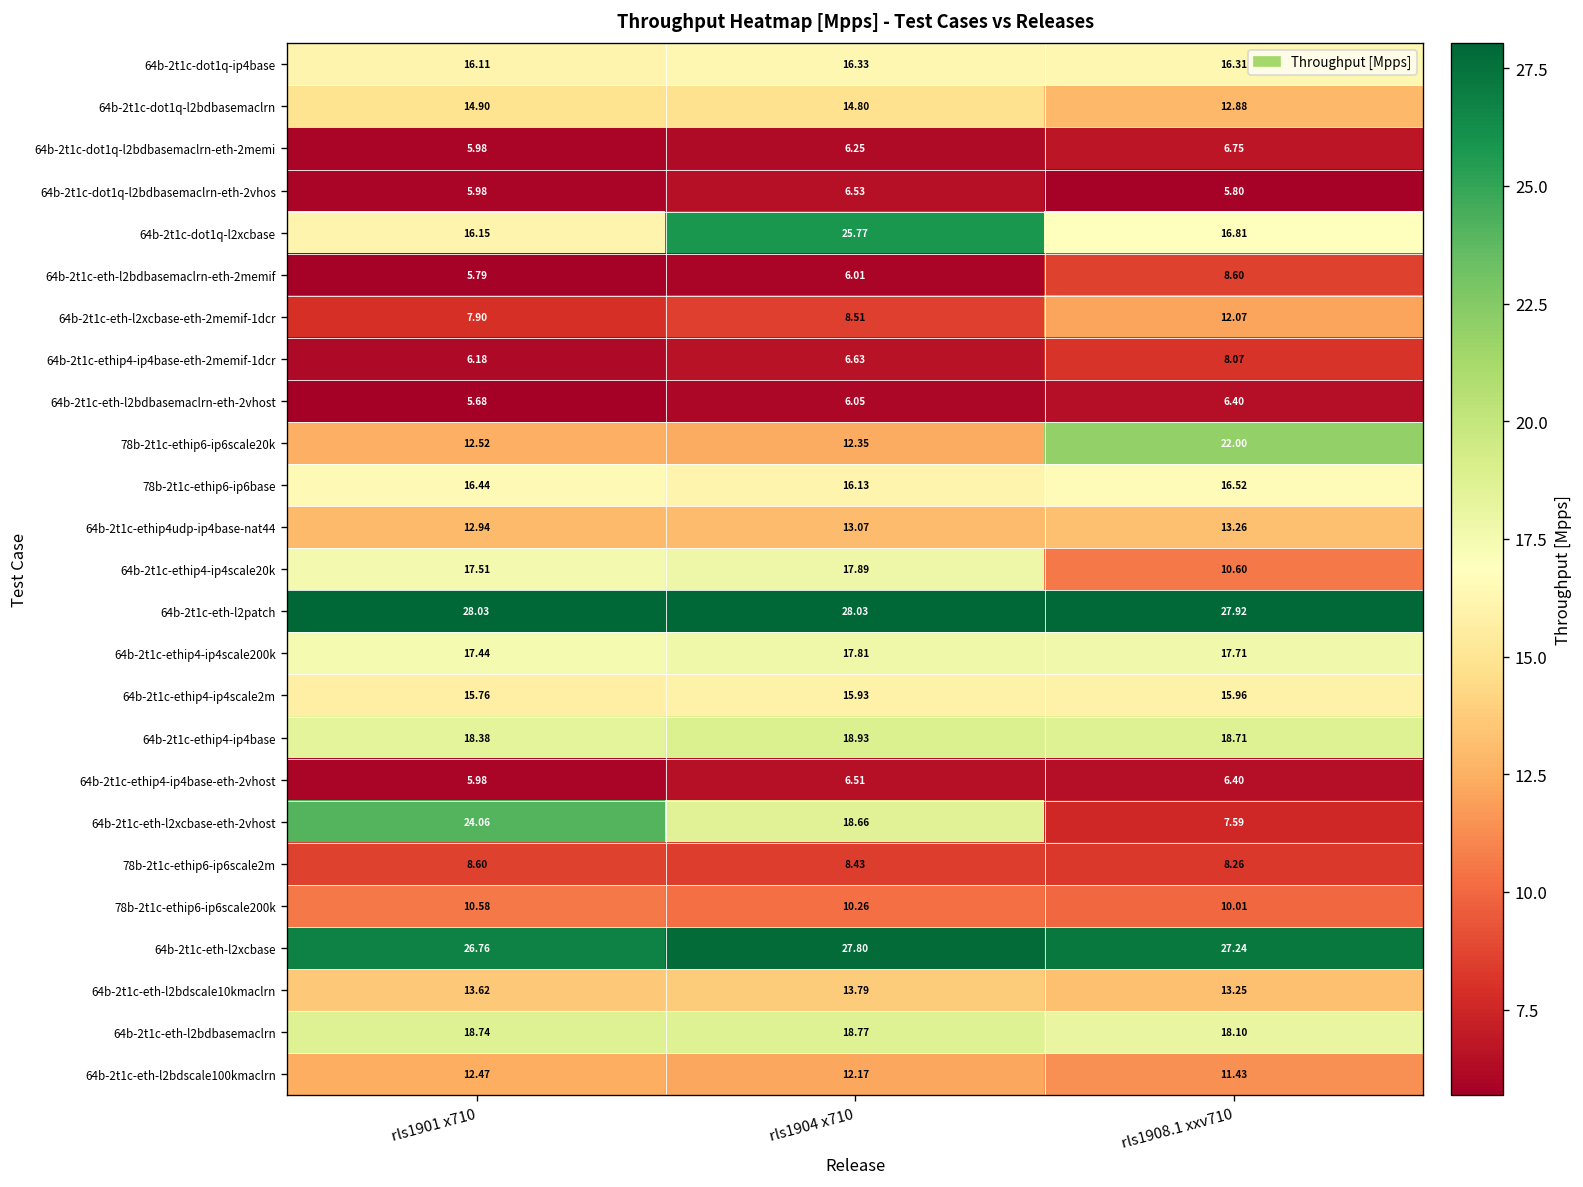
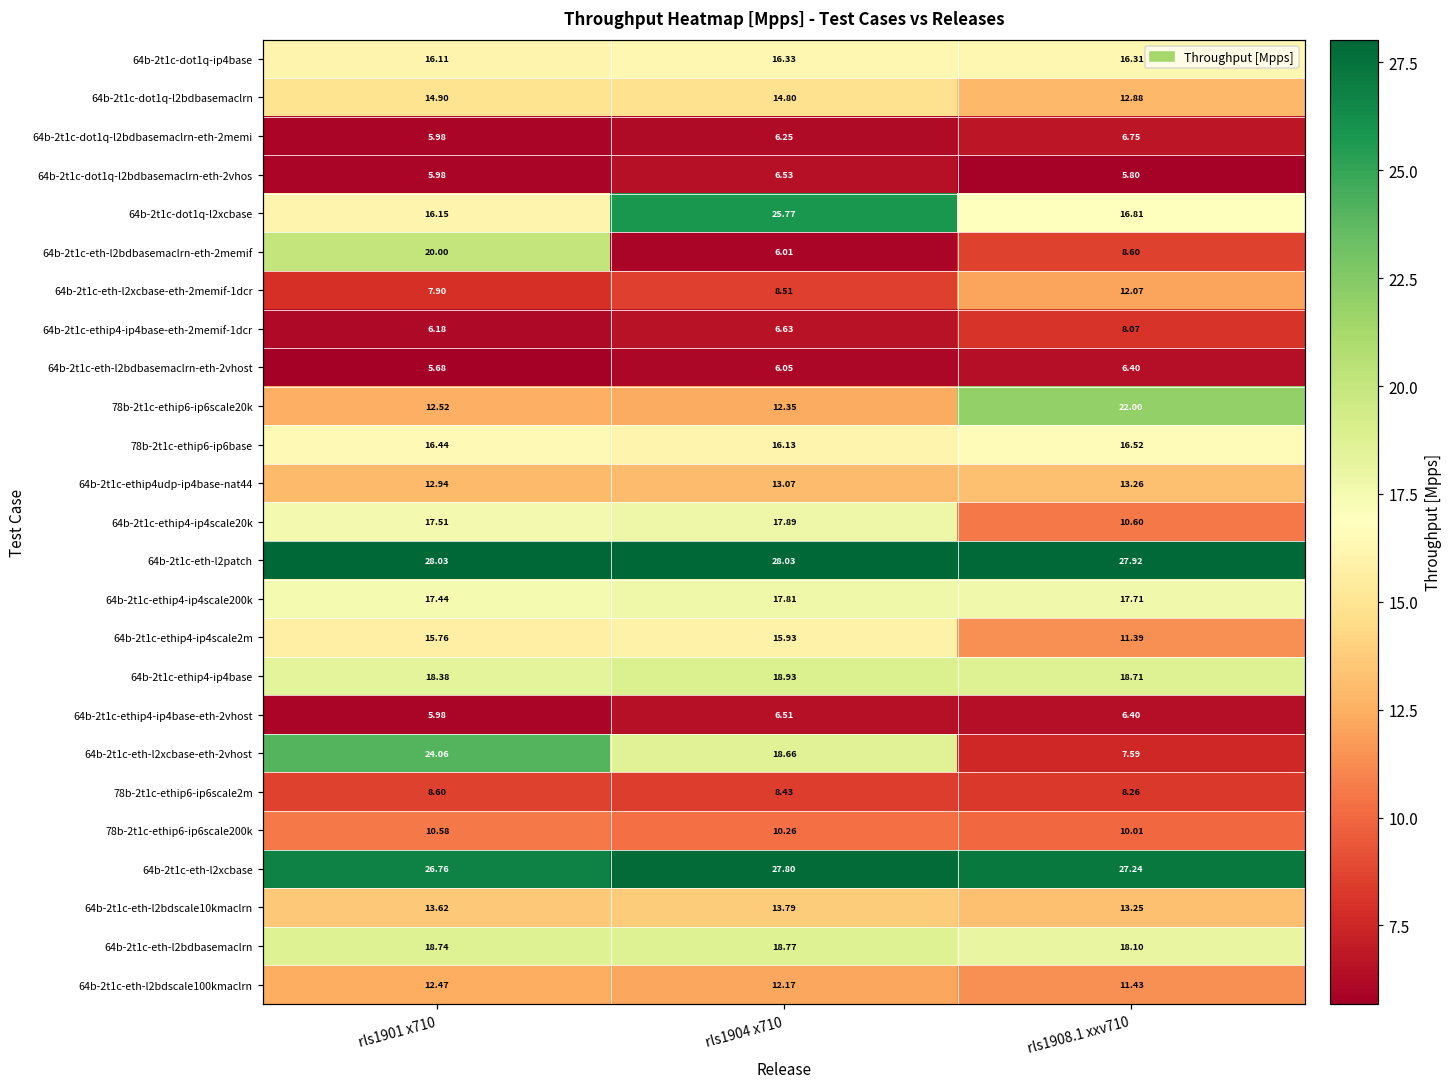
64b-2t1c-eth-l2bdbasemaclrn-eth-2memif, rls1901 x710: 5.79 -> 20.00
64b-2t1c-ethip4-ip4scale2m, rls1908.1 xxv710: 15.96 -> 11.39
